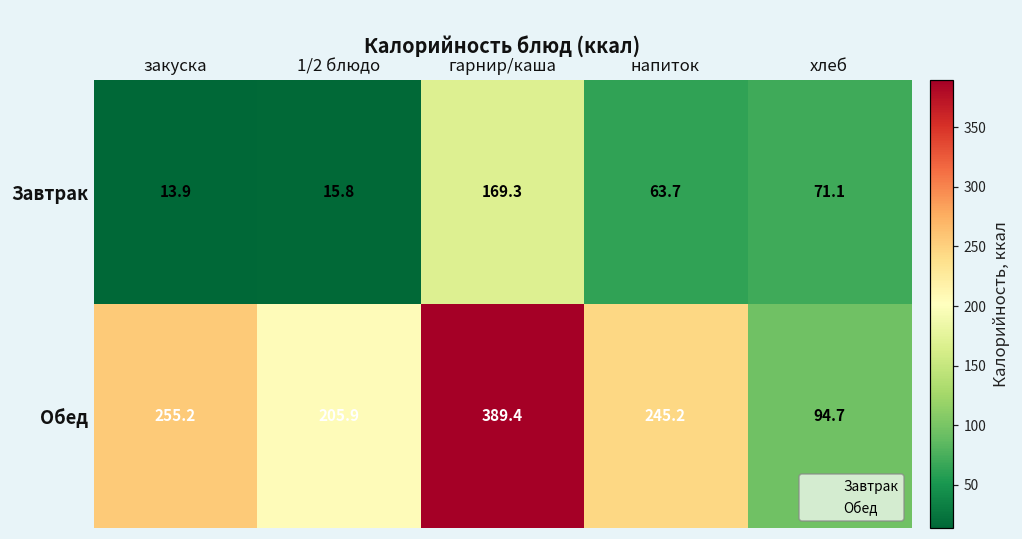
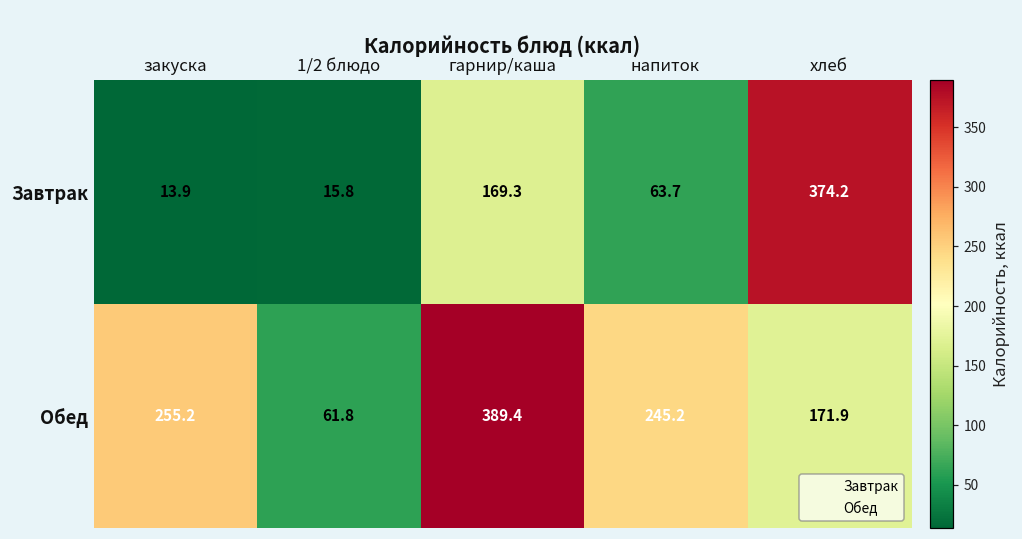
Завтрак, хлеб: 71.1 -> 374.2
Обед, 1/2 блюдо: 205.9 -> 61.8
Обед, хлеб: 94.7 -> 171.9
